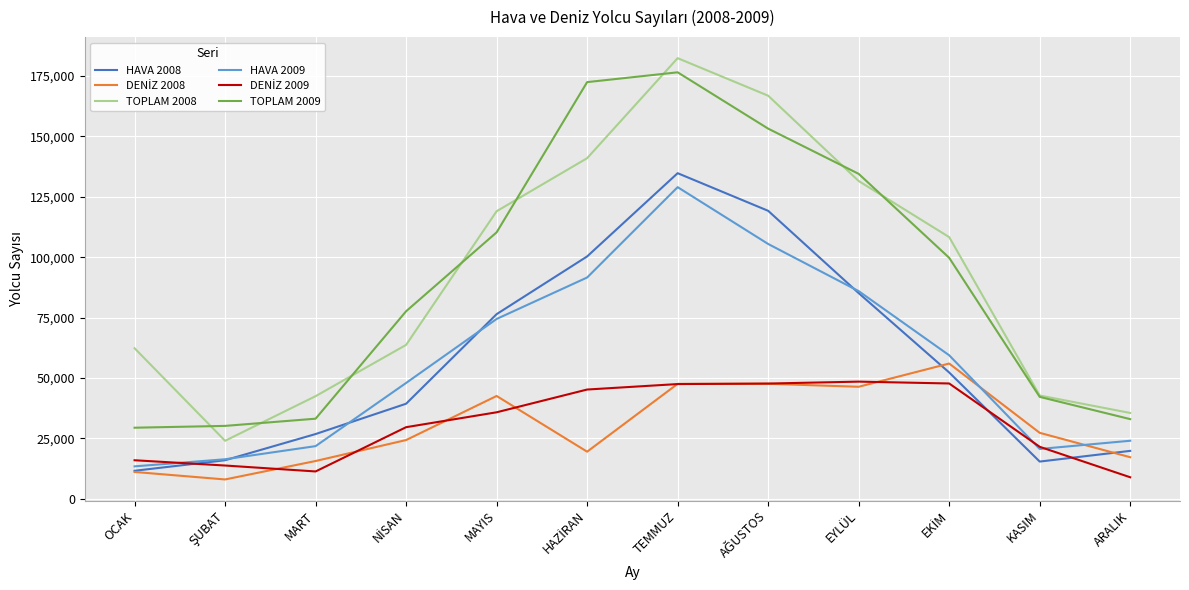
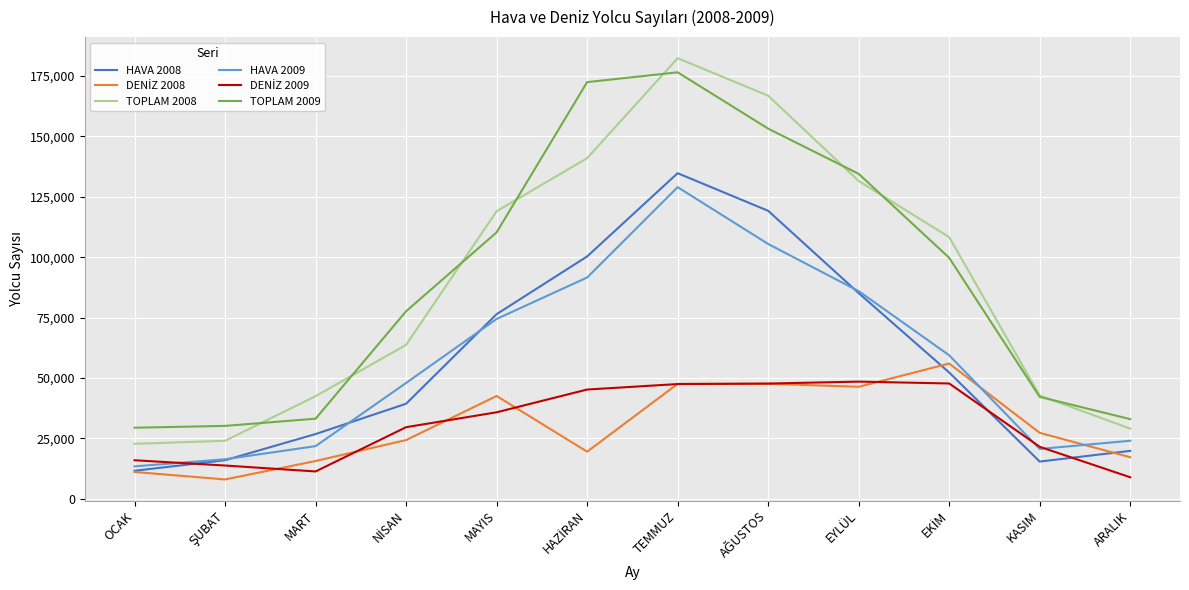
TOPLAM 2008, OCAK: 62,000 -> 23,000
TOPLAM 2008, ARALIK: 36,000 -> 29,000
